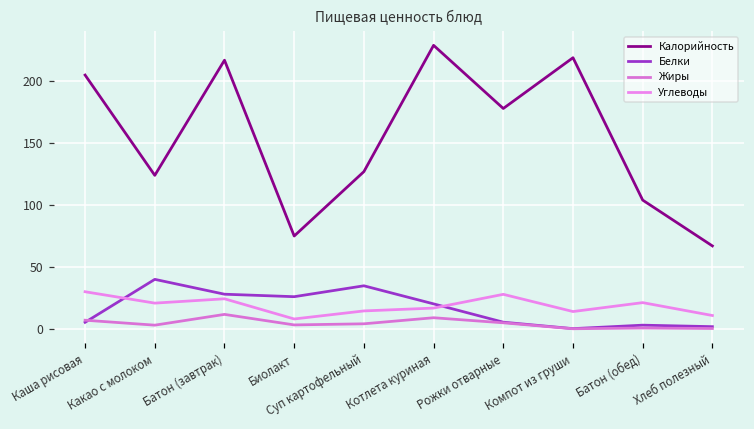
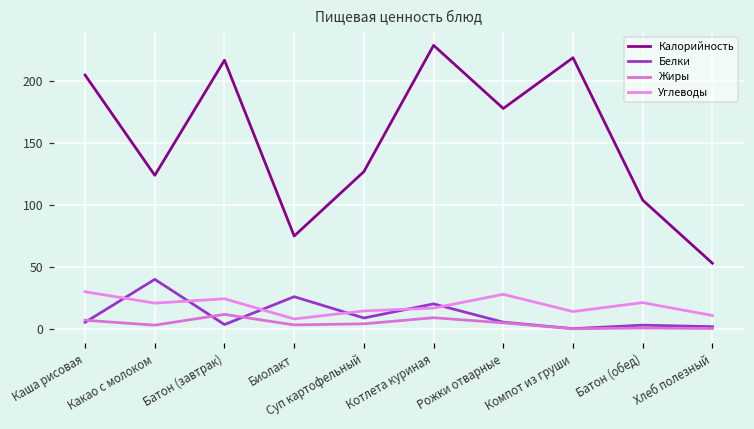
Белки, Батон (завтрак): 28 -> 4
Белки, Суп картофельный: 35 -> 9
Калорийность, Хлеб полезный: 67 -> 53
